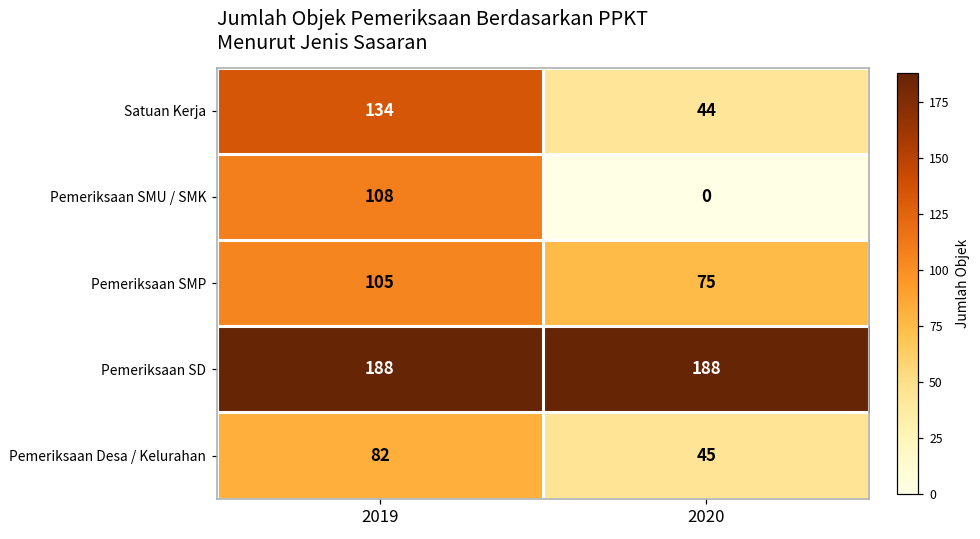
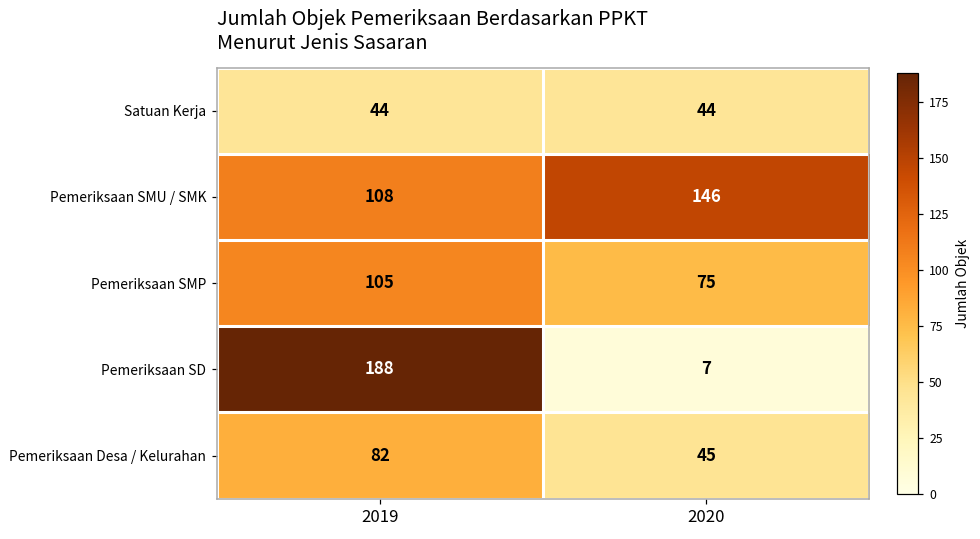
Satuan Kerja, 2019: 134 -> 44
Pemeriksaan SMU / SMK, 2020: 0 -> 146
Pemeriksaan SD, 2020: 188 -> 7
